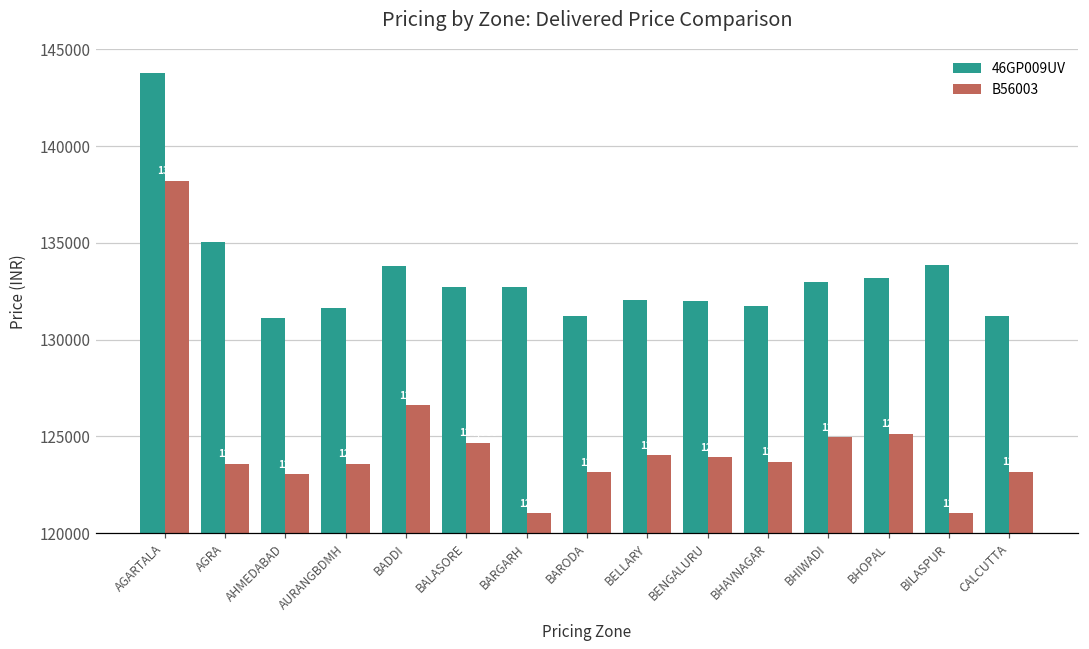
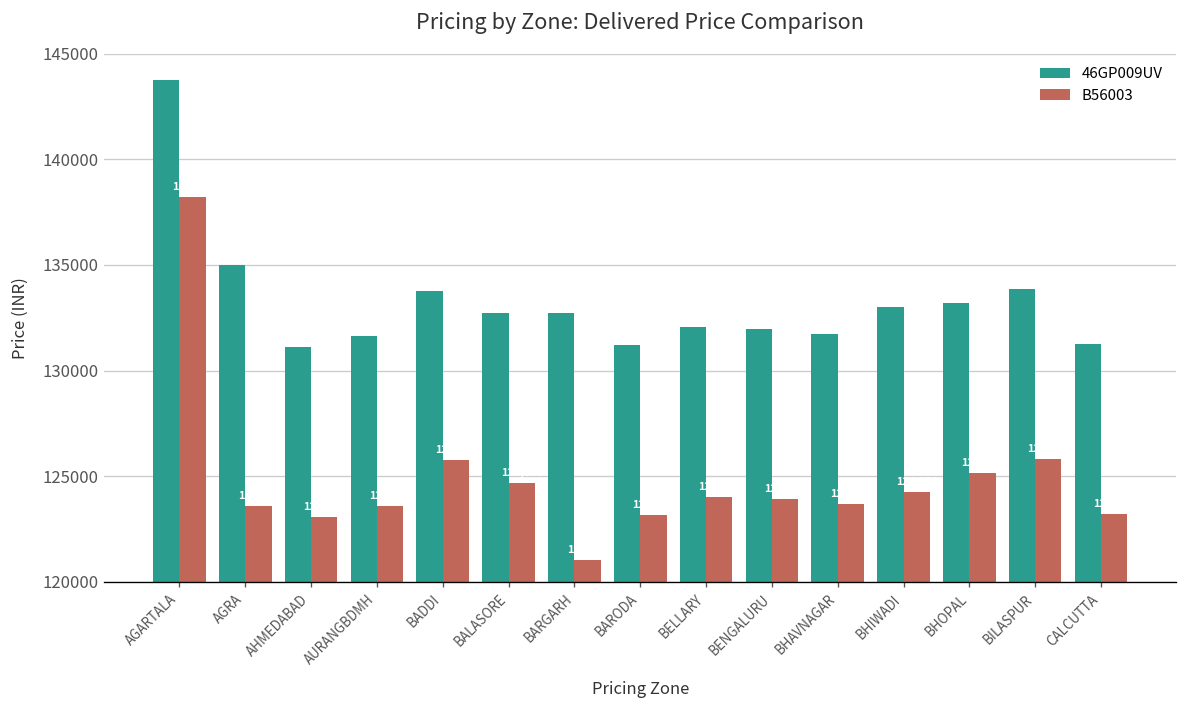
B56003, BADDI: 126600 -> 125700
B56003, BHIWADI: 124900 -> 124300
B56003, BILASPUR: 121000 -> 125800
